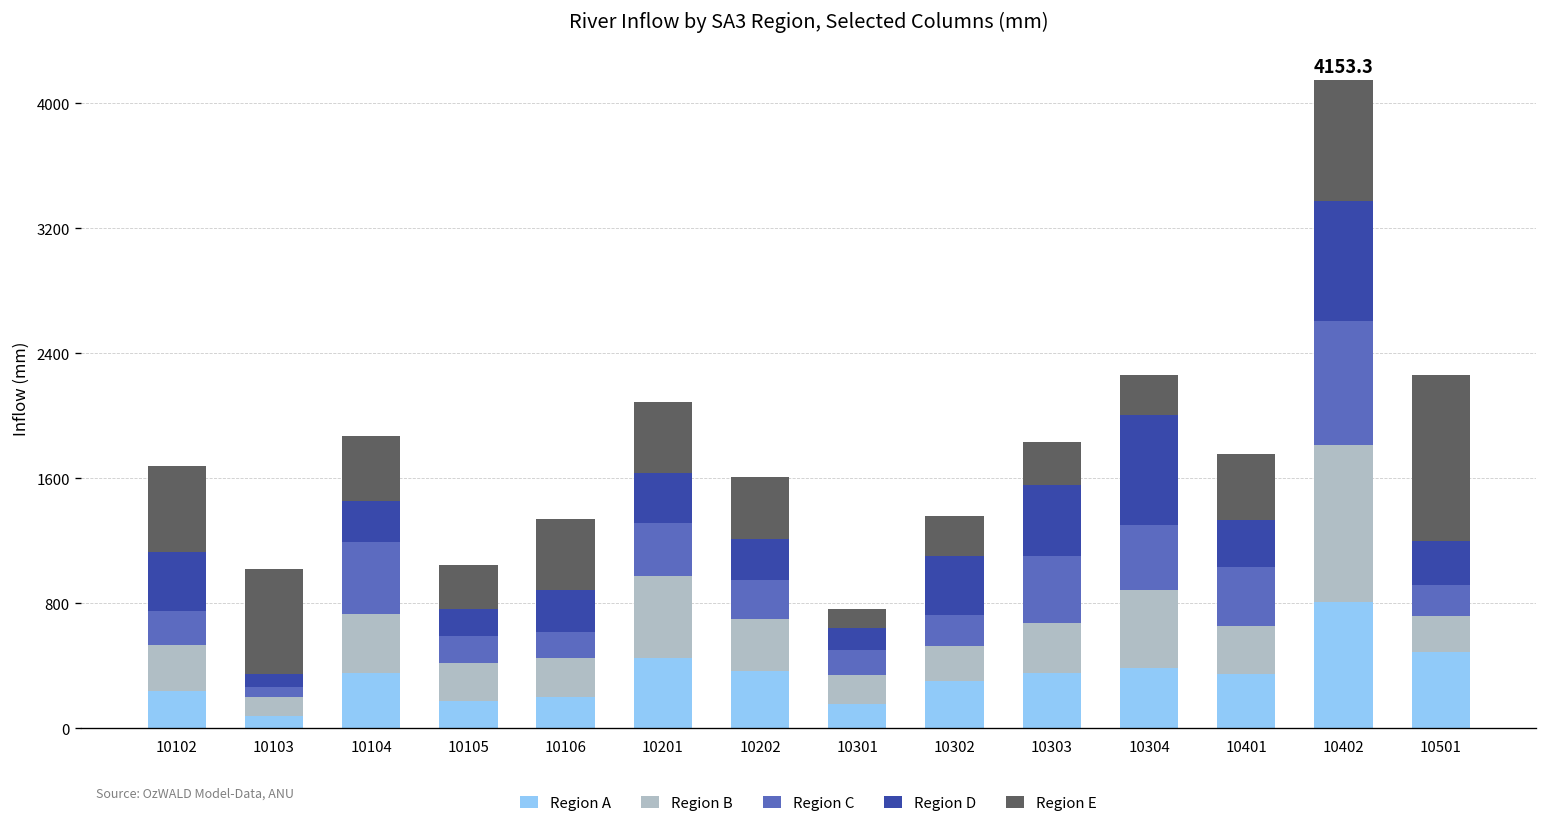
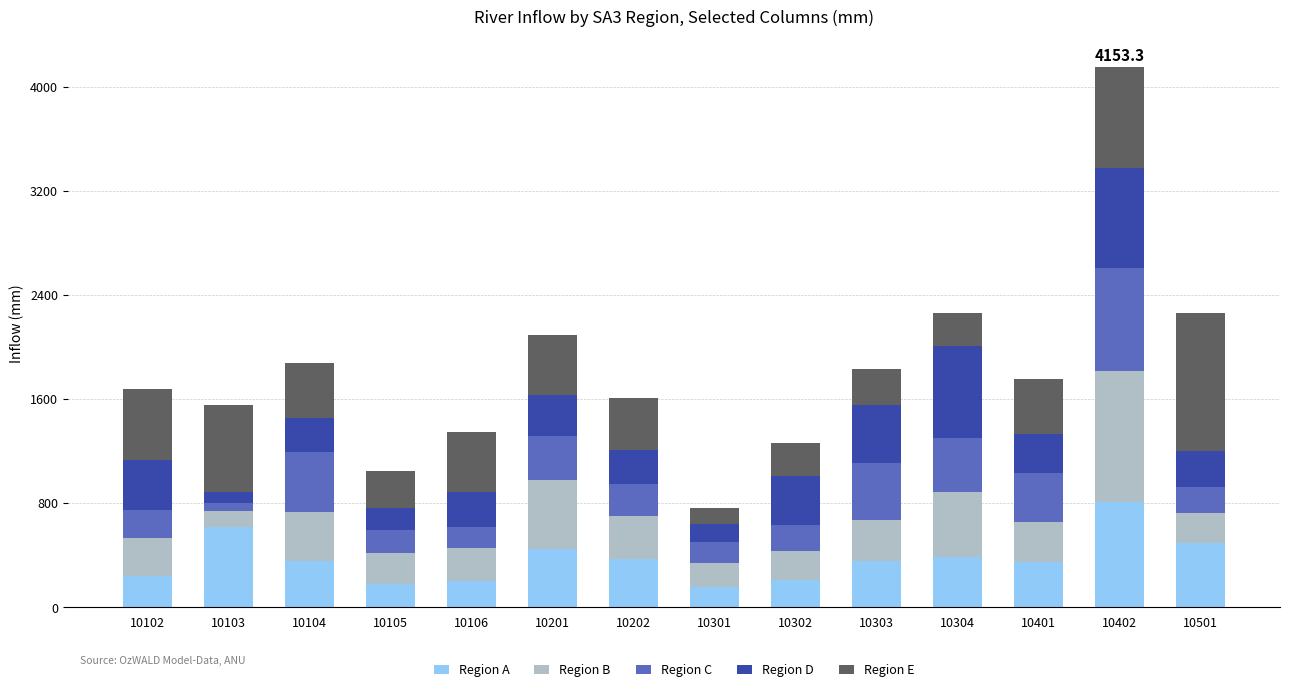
Region A, 10103: 80 -> 610
Region A, 10302: 310 -> 210
